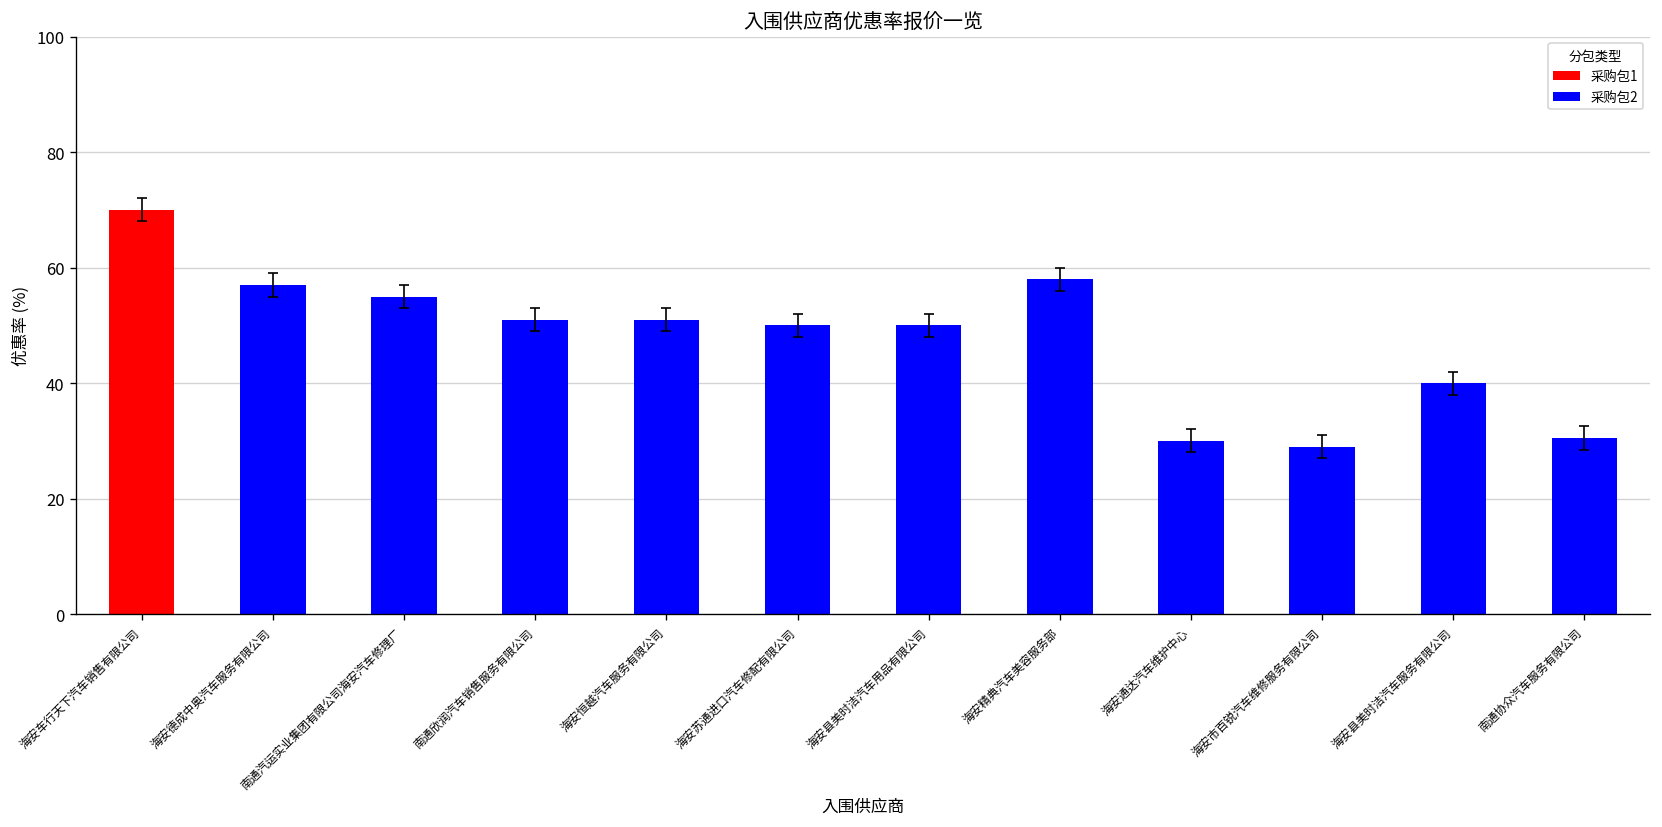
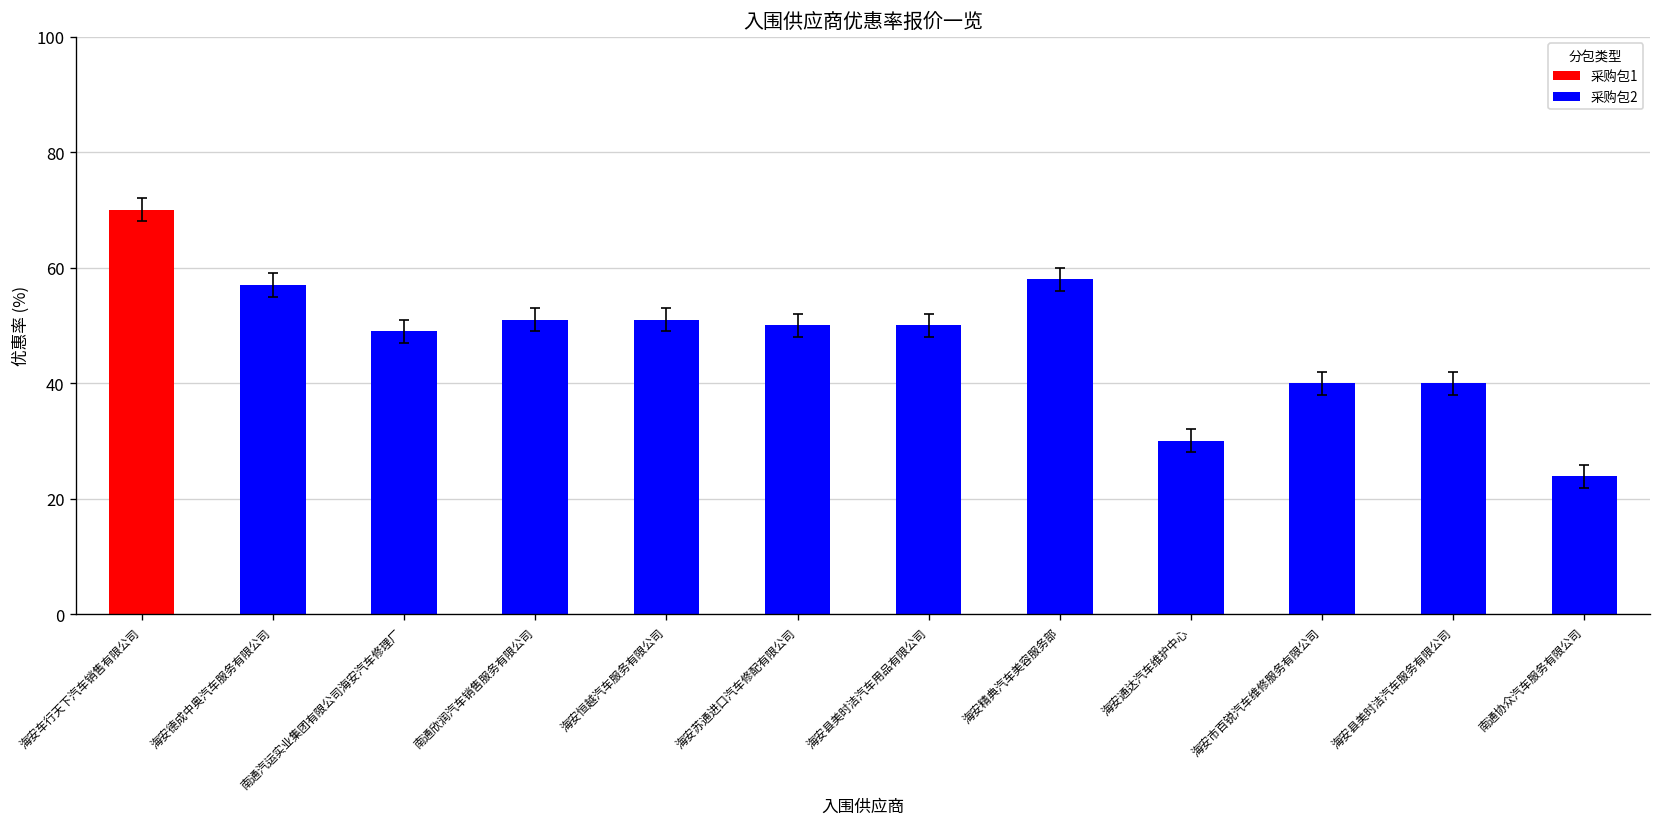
采购包2, 南通汽运实业集团有限公司海安汽车修理厂: 55 -> 49
采购包2, 海安市百锐汽车维修服务有限公司: 29 -> 40
采购包2, 南通协众汽车服务有限公司: 31 -> 24
